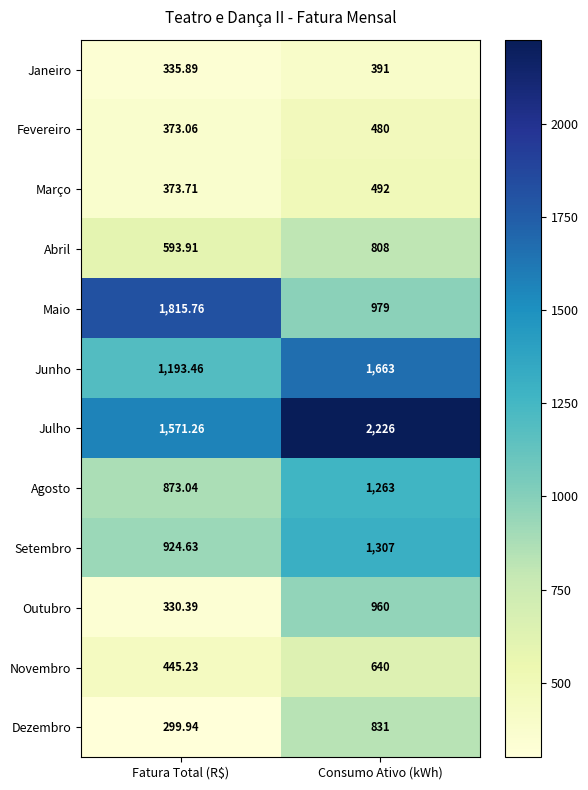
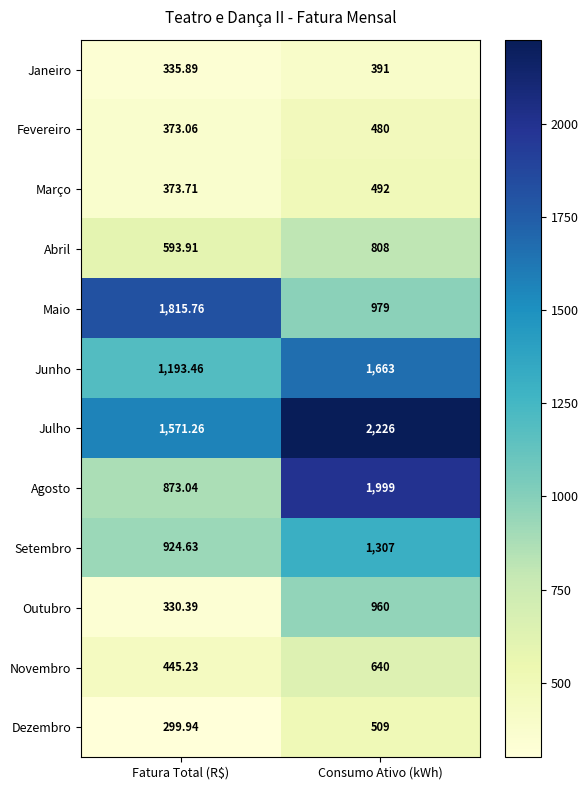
Agosto, Consumo Ativo (kWh): 1,263 -> 1,999
Dezembro, Consumo Ativo (kWh): 831 -> 509
